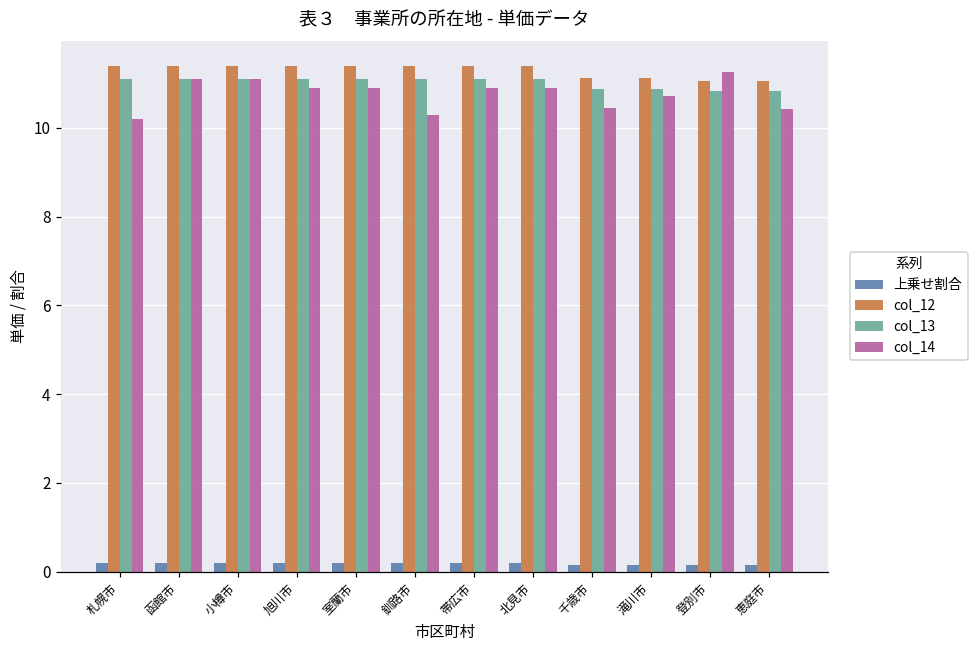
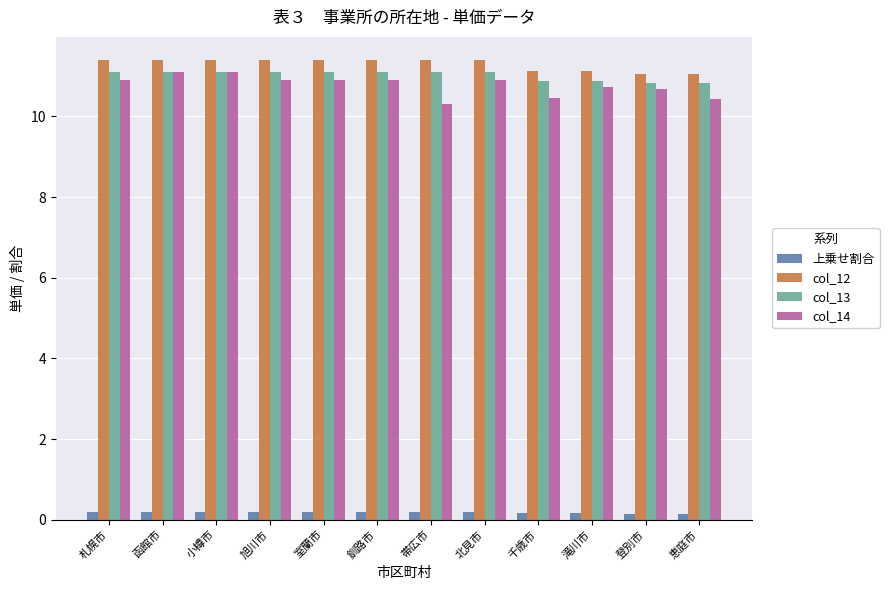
col_14, 札幌市: 10.2 -> 10.9
col_14, 釧路市: 10.3 -> 10.9
col_14, 帯広市: 10.9 -> 10.3
col_14, 登別市: 11.3 -> 10.7
